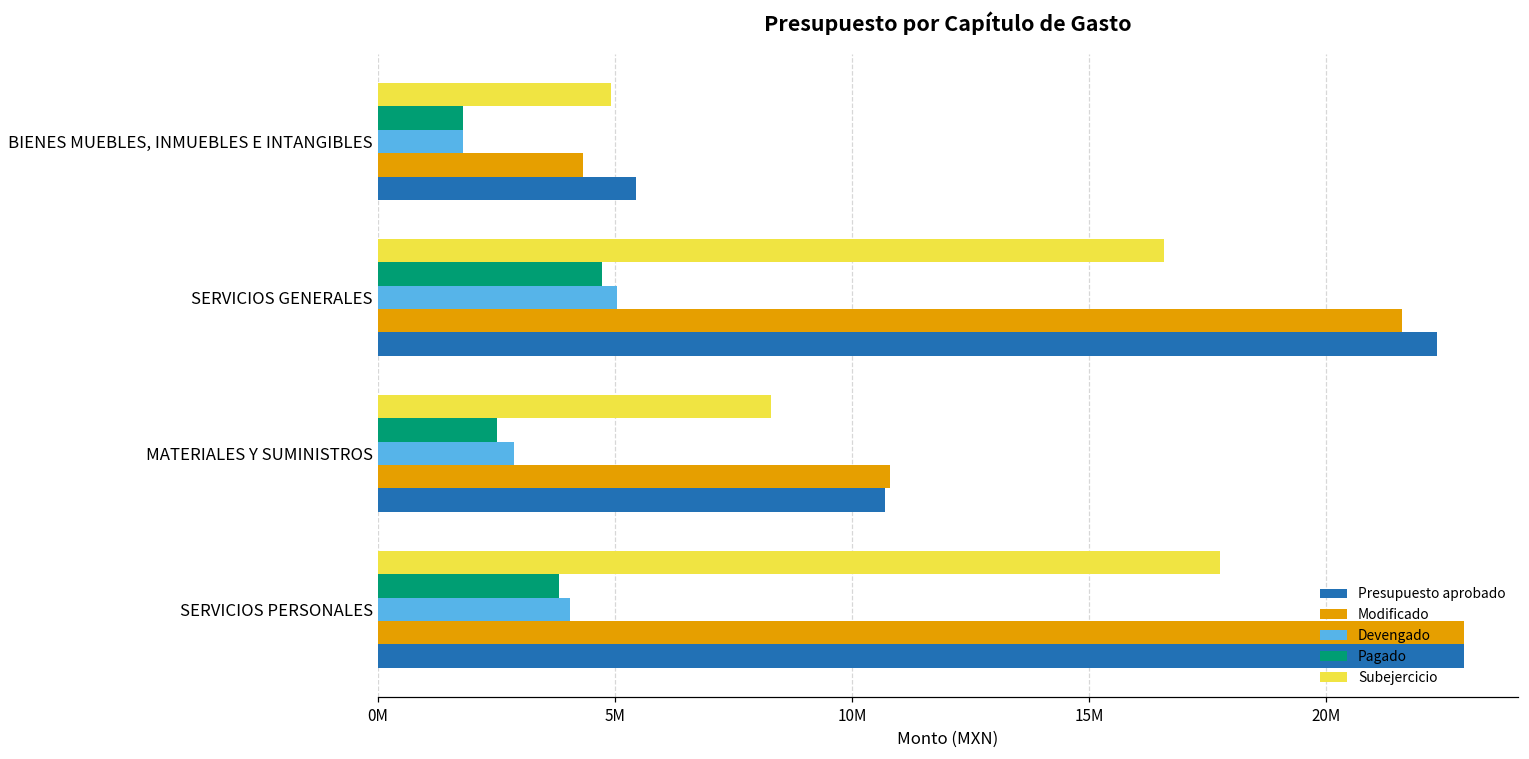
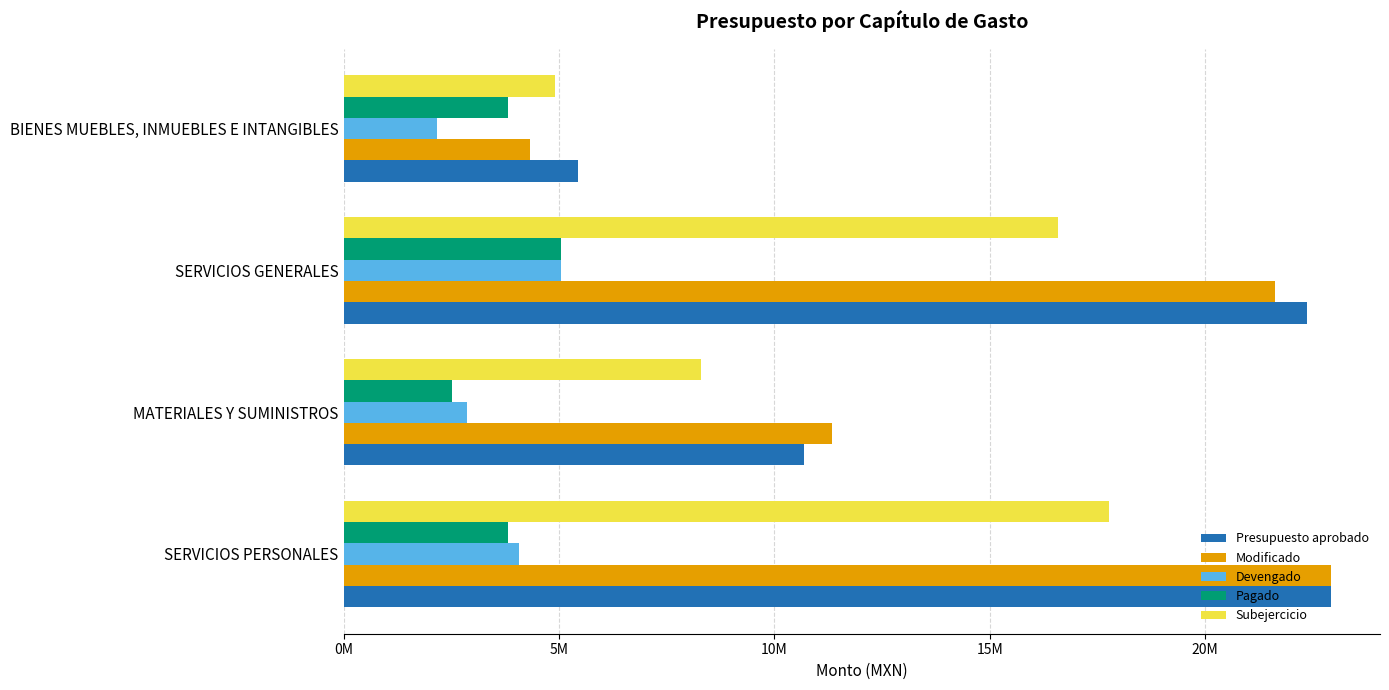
Pagado, BIENES MUEBLES, INMUEBLES E INTANGIBLES: 1800000 -> 3800000
Devengado, BIENES MUEBLES, INMUEBLES E INTANGIBLES: 1800000 -> 2200000
Pagado, SERVICIOS GENERALES: 4700000 -> 5000000
Modificado, MATERIALES Y SUMINISTROS: 10800000 -> 11300000
